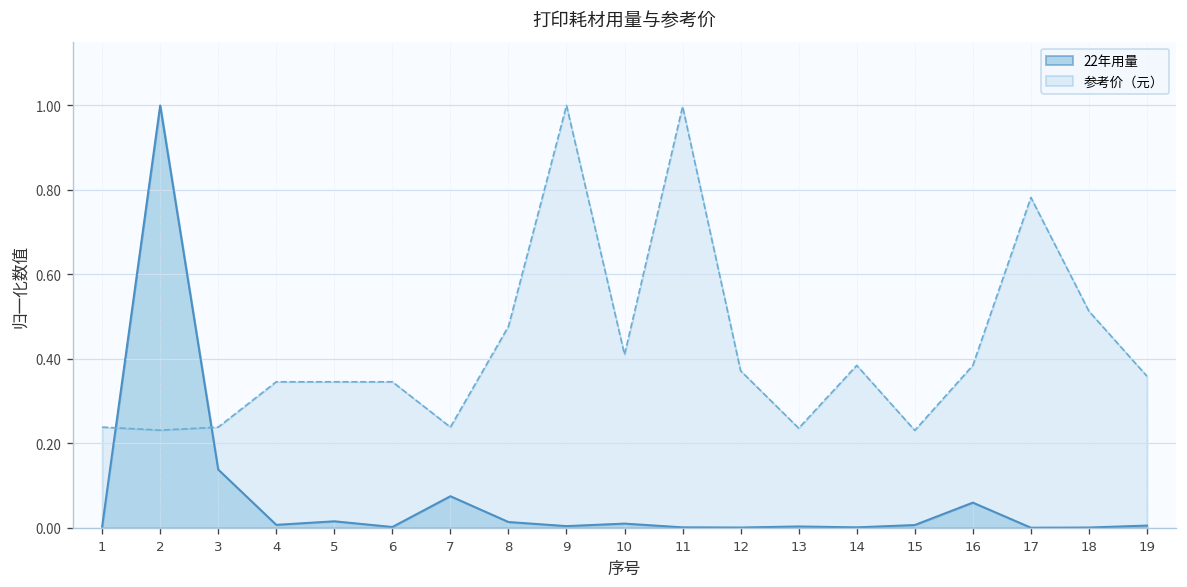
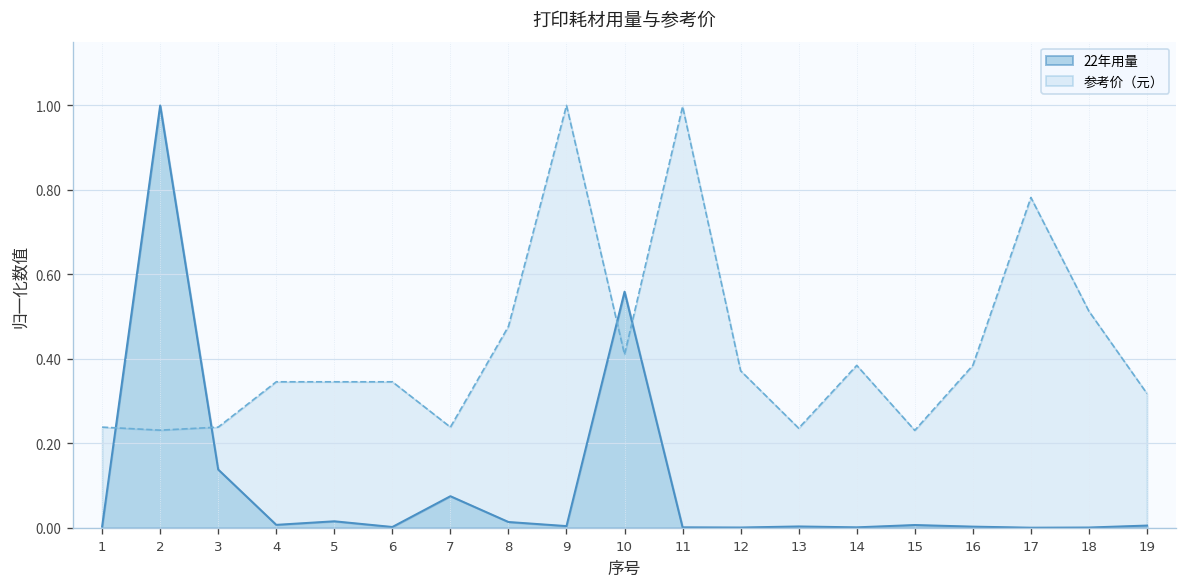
22年用量, 10: 0.01 -> 0.56
22年用量, 16: 0.06 -> 0.00
参考价（元）, 19: 0.36 -> 0.32
